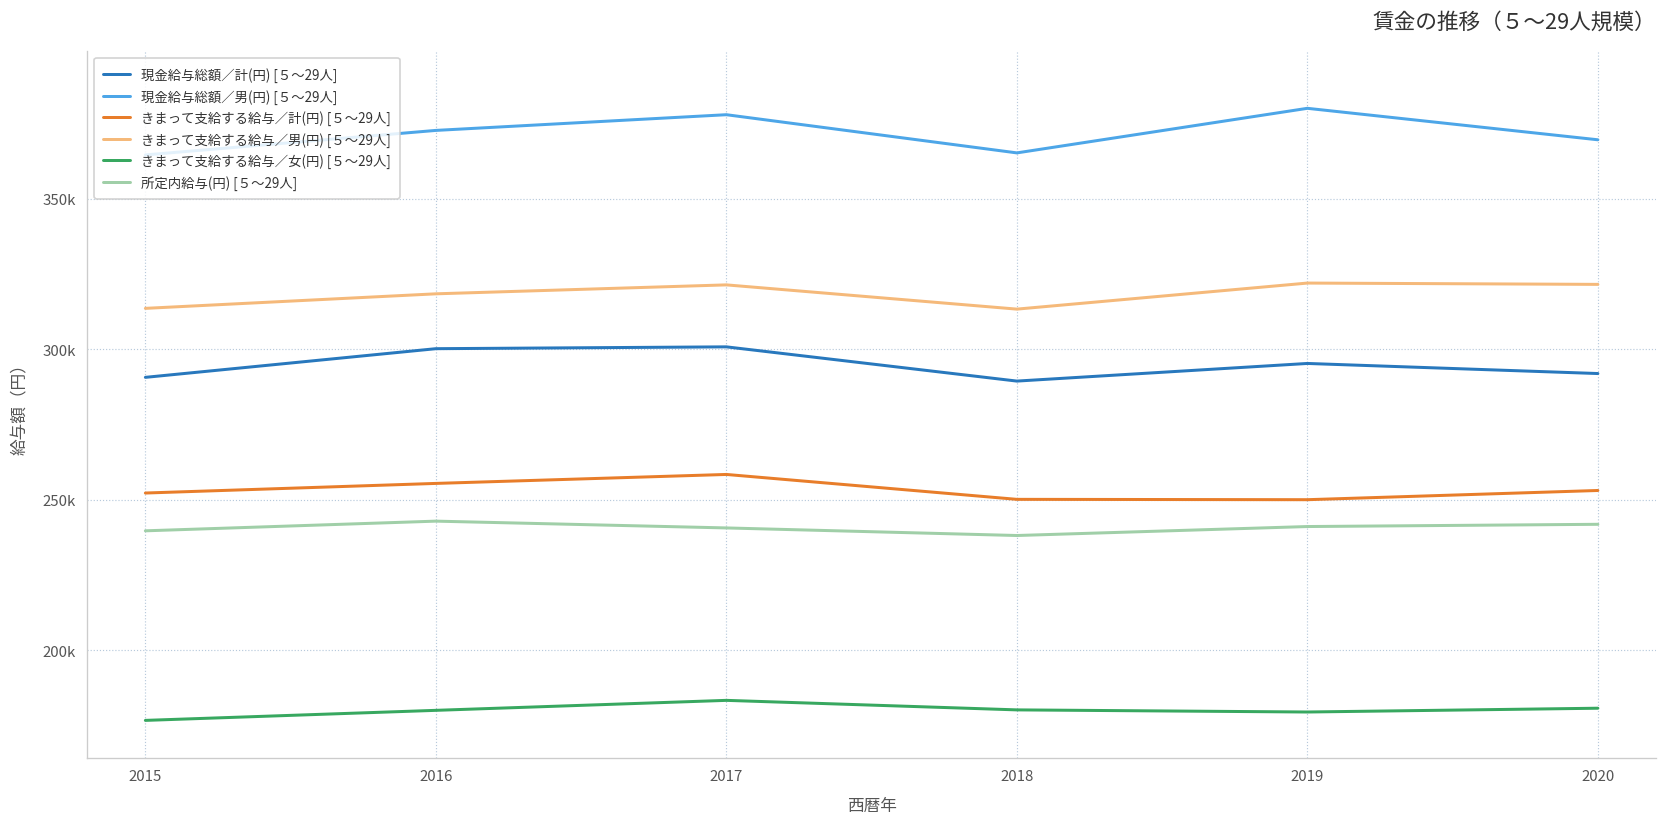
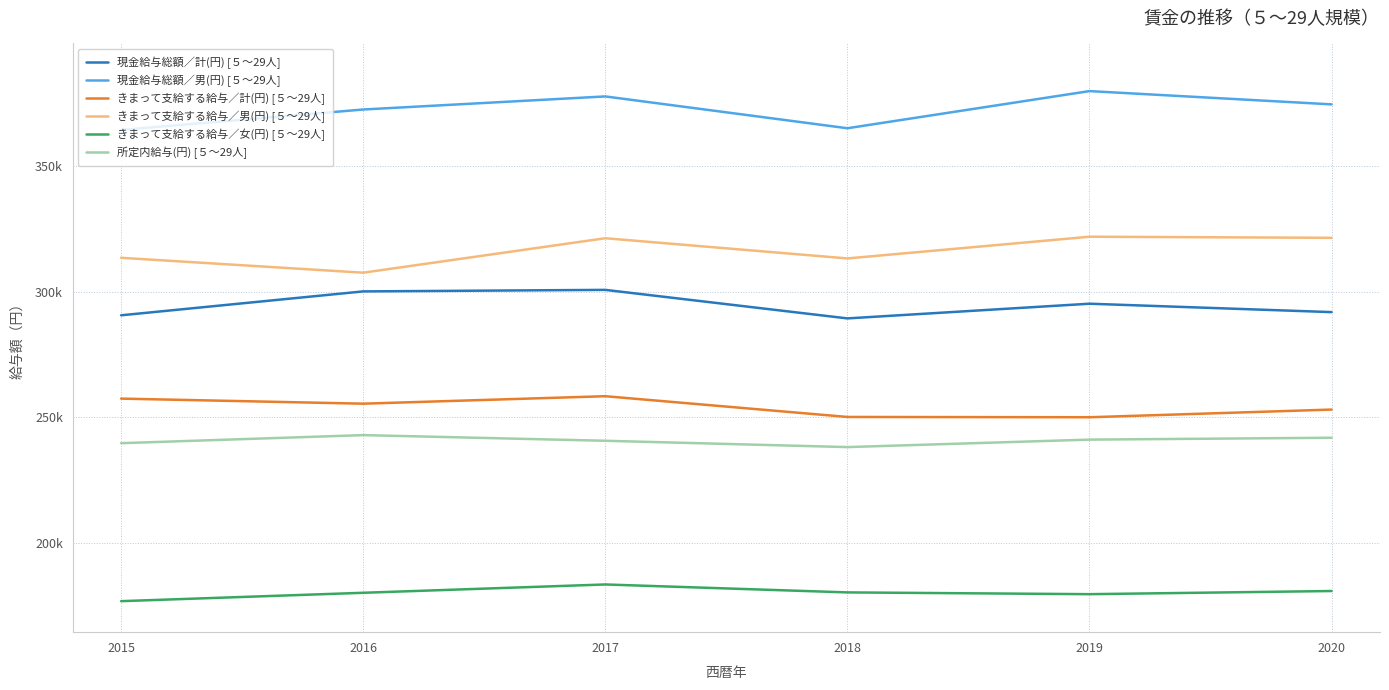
きまって支給する給与／計(円) [５～29人], 2015: 252000 -> 257000
きまって支給する給与／男(円) [５～29人], 2016: 318000 -> 308000
現金給与総額／男(円) [５～29人], 2020: 370000 -> 375000
